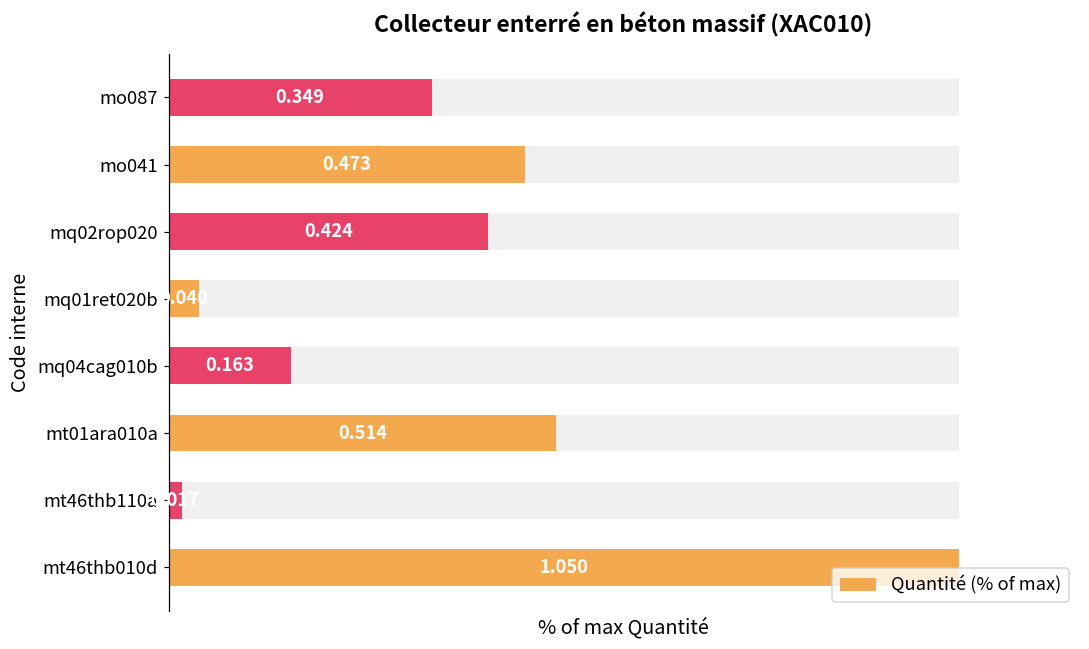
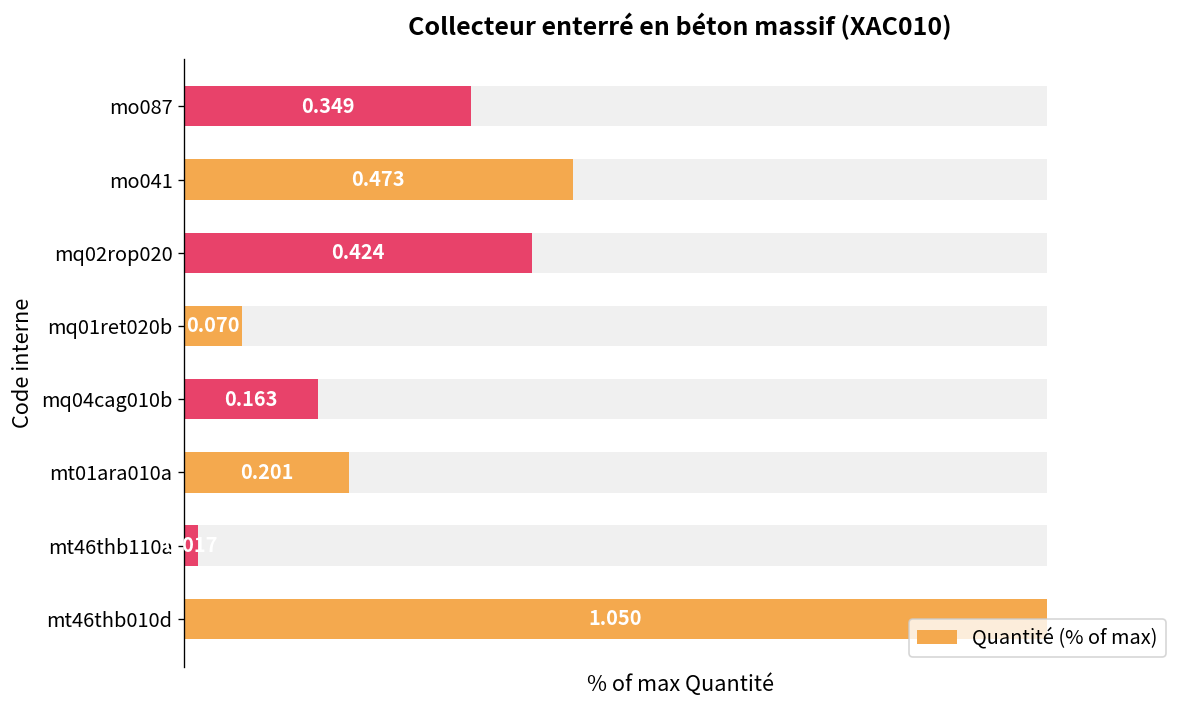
Quantité (% of max), mq01ret020b: 0.040 -> 0.070
Quantité (% of max), mt01ara010a: 0.514 -> 0.201
